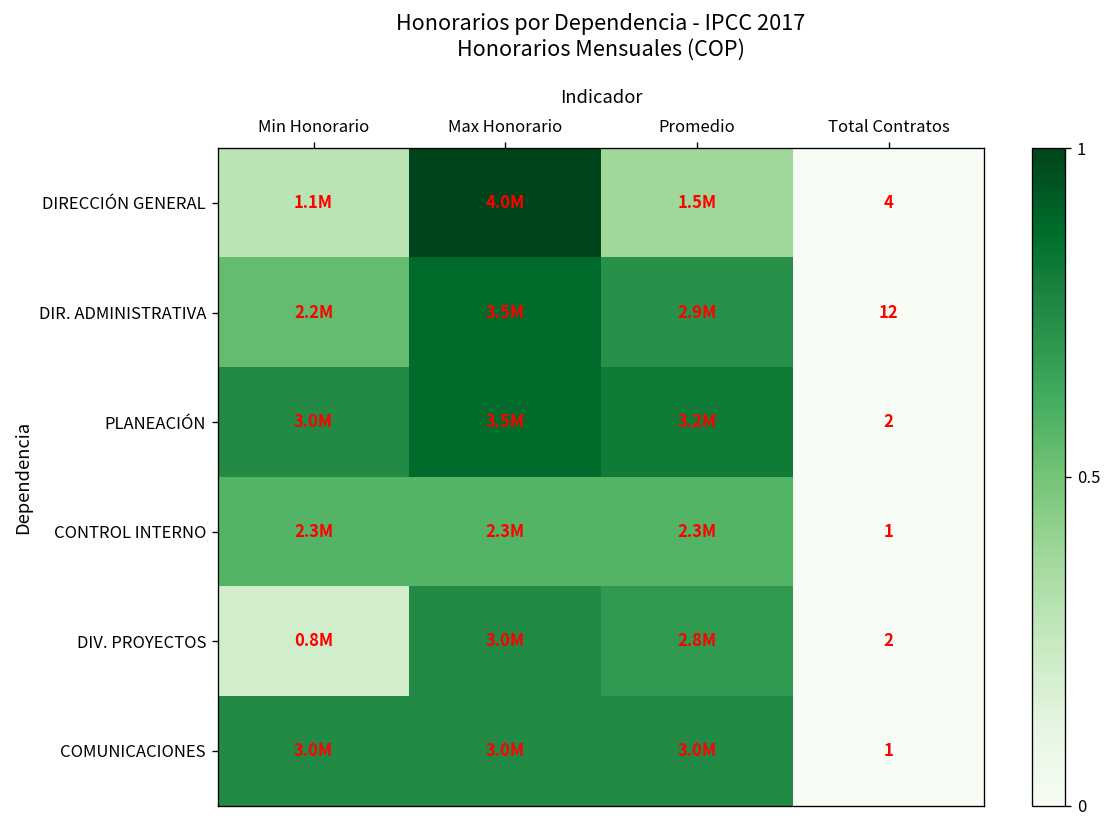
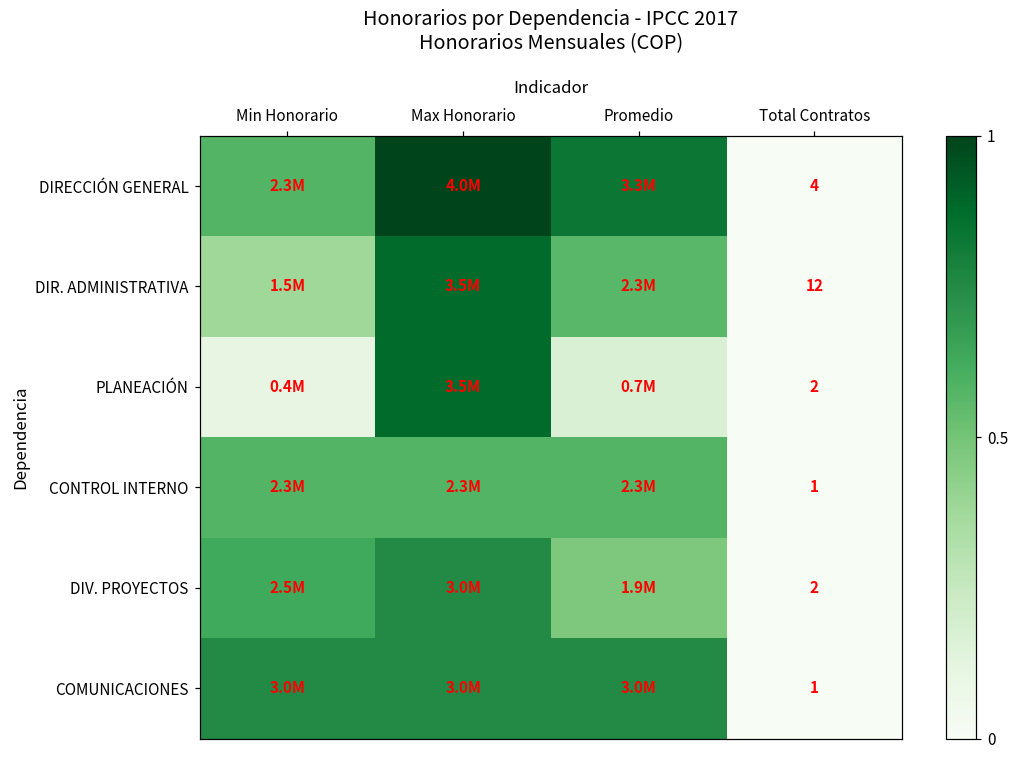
DIRECCIÓN GENERAL, Min Honorario: 1.1M -> 2.3M
DIRECCIÓN GENERAL, Promedio: 1.5M -> 3.3M
DIR. ADMINISTRATIVA, Min Honorario: 2.2M -> 1.5M
DIR. ADMINISTRATIVA, Promedio: 2.9M -> 2.3M
PLANEACIÓN, Min Honorario: 3.0M -> 0.4M
PLANEACIÓN, Promedio: 3.2M -> 0.7M
DIV. PROYECTOS, Min Honorario: 0.8M -> 2.5M
DIV. PROYECTOS, Promedio: 2.8M -> 1.9M
